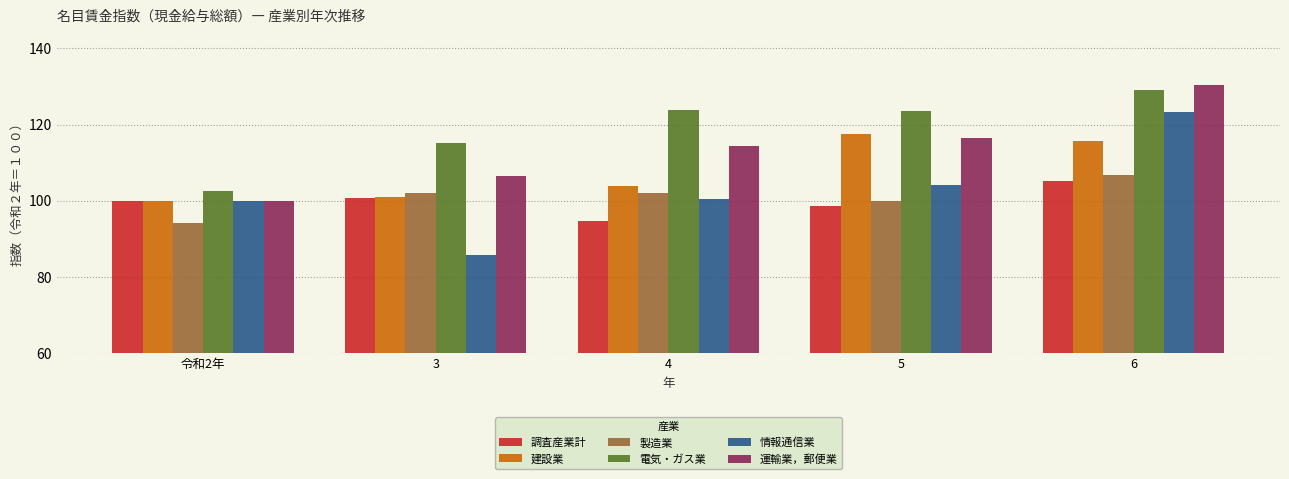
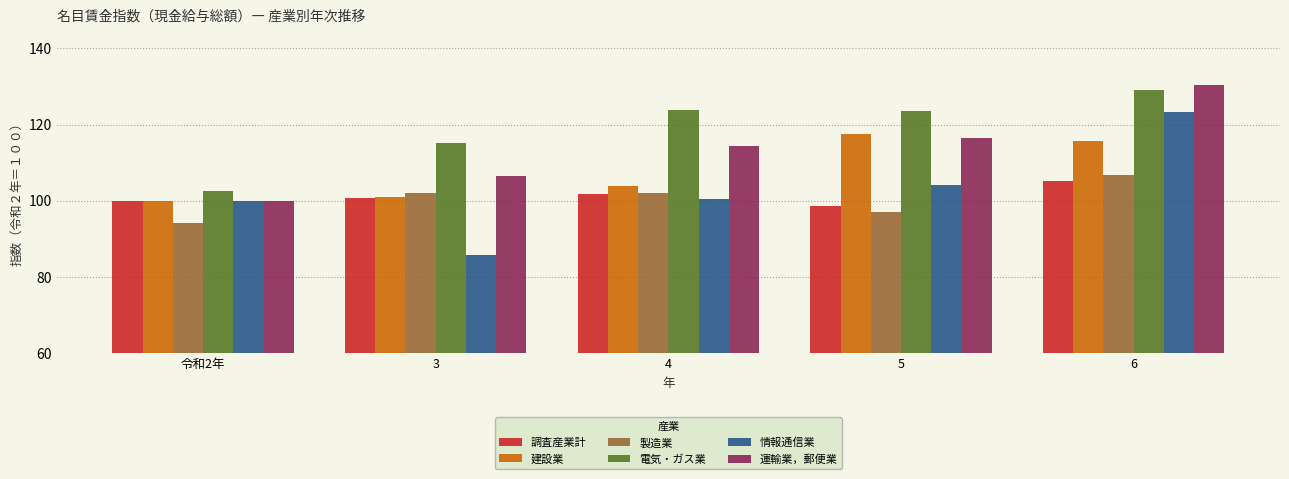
調査産業計, 4: 95 -> 102
製造業, 5: 100 -> 97
